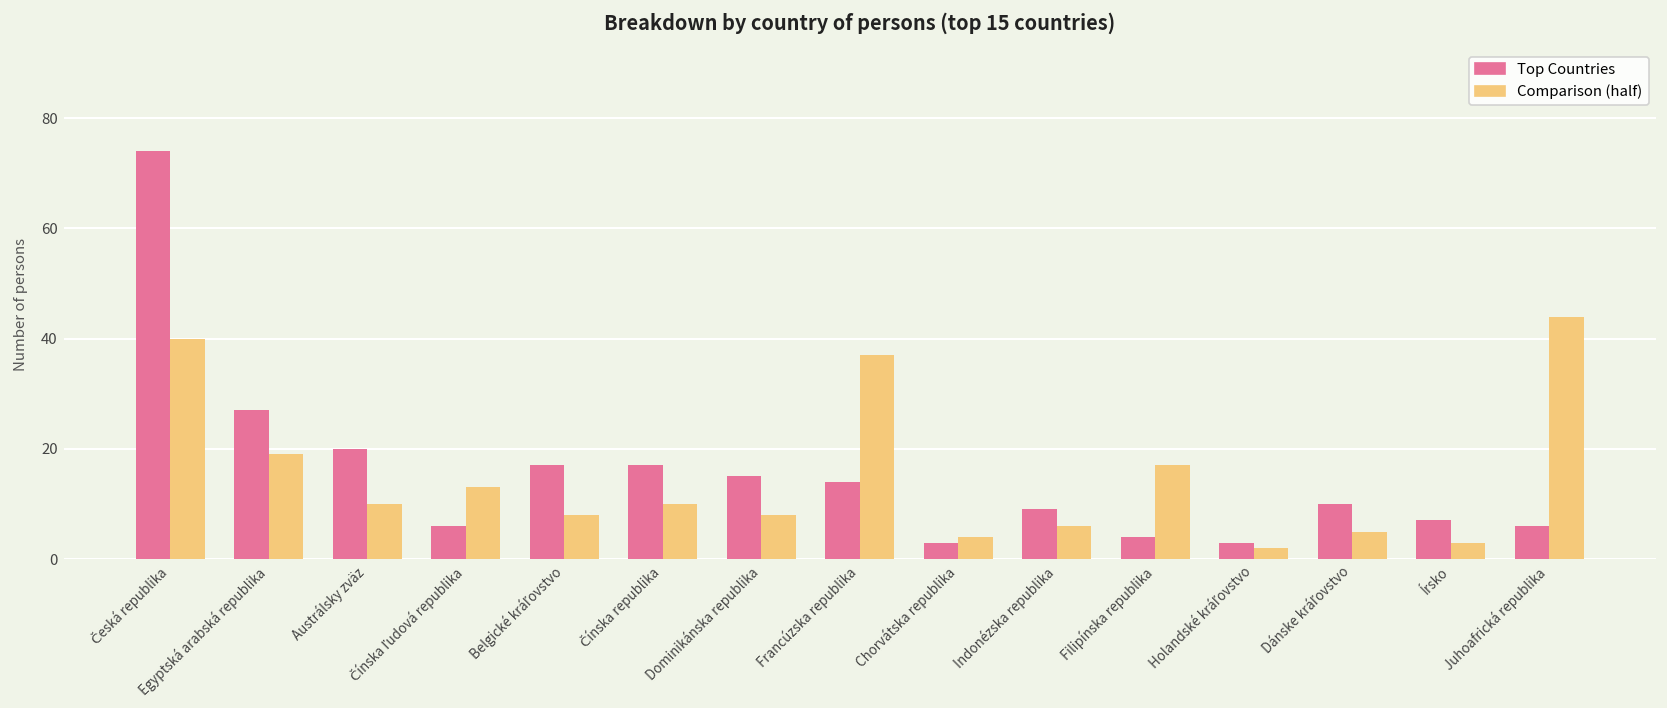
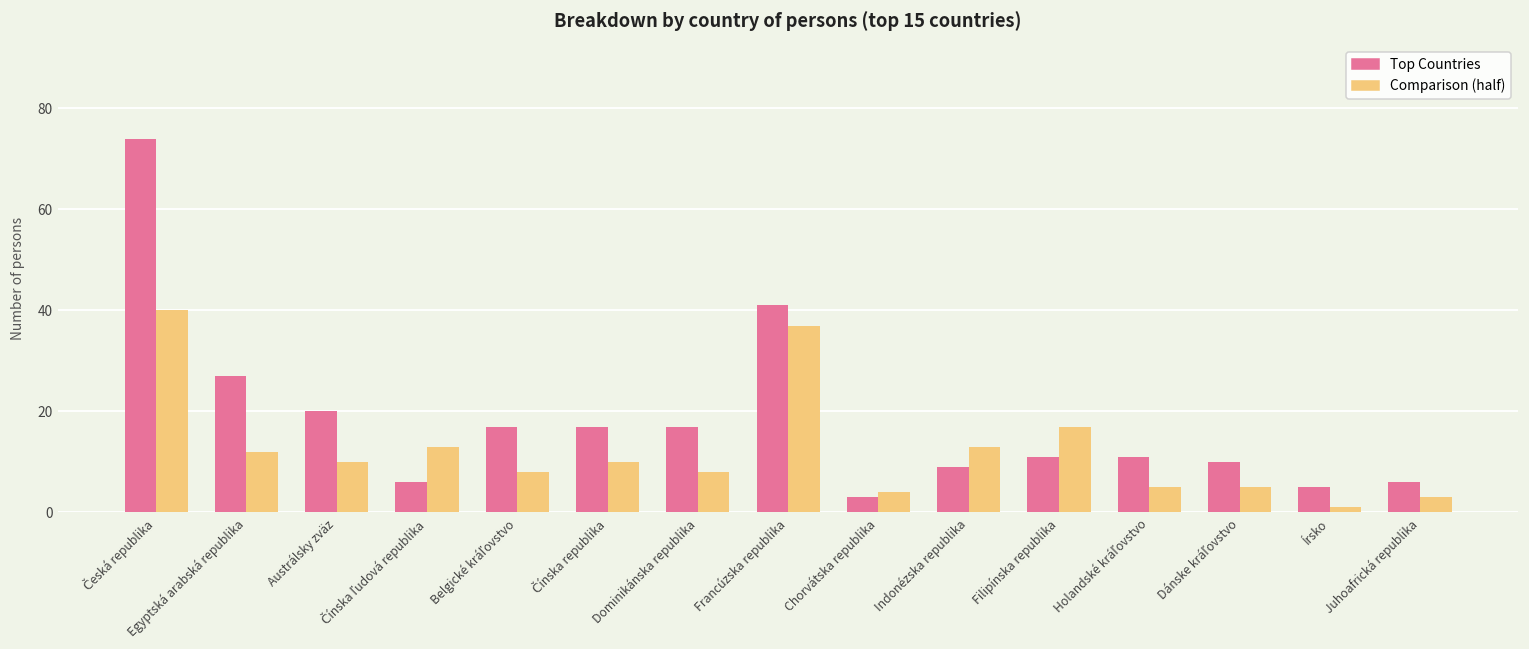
Comparison (half), Egyptská arabská republika: 19 -> 12
Top Countries, Dominikánska republika: 15 -> 17
Top Countries, Francúzska republika: 14 -> 41
Comparison (half), Indonézska republika: 6 -> 13
Top Countries, Filipínska republika: 4 -> 11
Top Countries, Holandské kráľovstvo: 3 -> 11
Comparison (half), Holandské kráľovstvo: 2 -> 5
Top Countries, Írsko: 7 -> 5
Comparison (half), Írsko: 3 -> 1
Comparison (half), Juhoafrická republika: 44 -> 3
